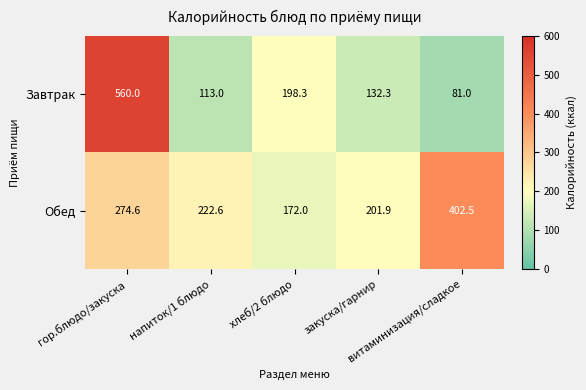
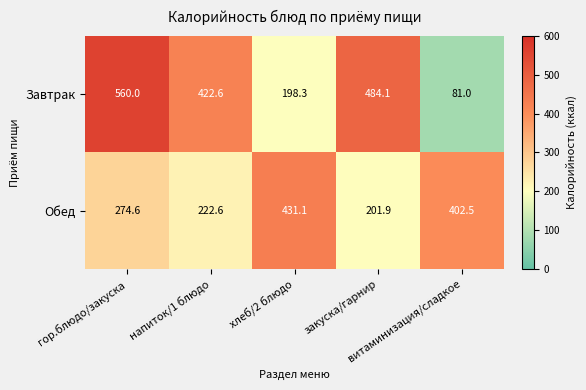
Завтрак, напиток/1 блюдо: 113.0 -> 422.6
Завтрак, закуска/гарнир: 132.3 -> 484.1
Обед, хлеб/2 блюдо: 172.0 -> 431.1
